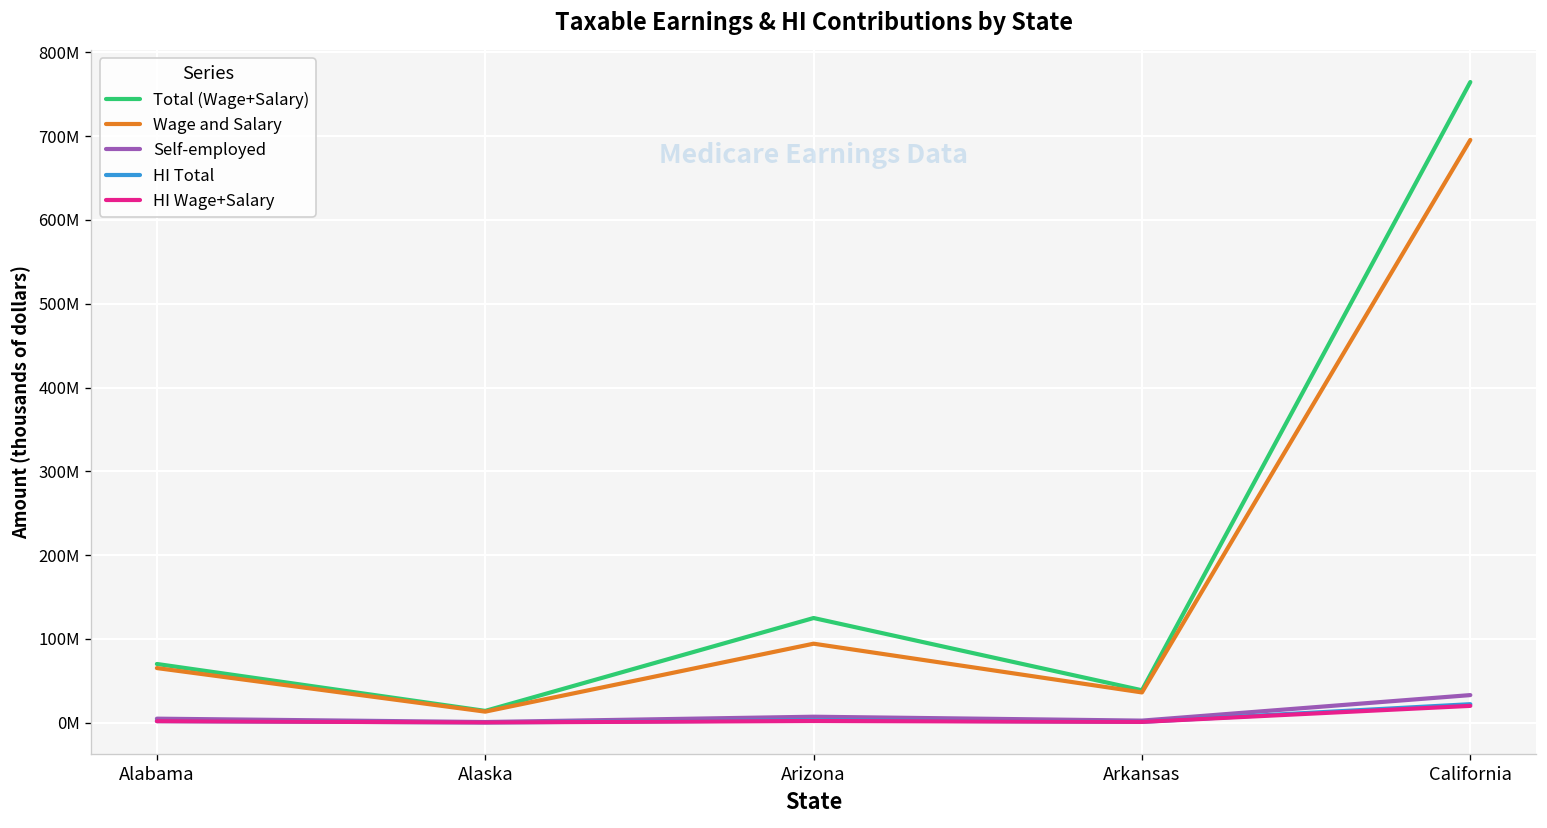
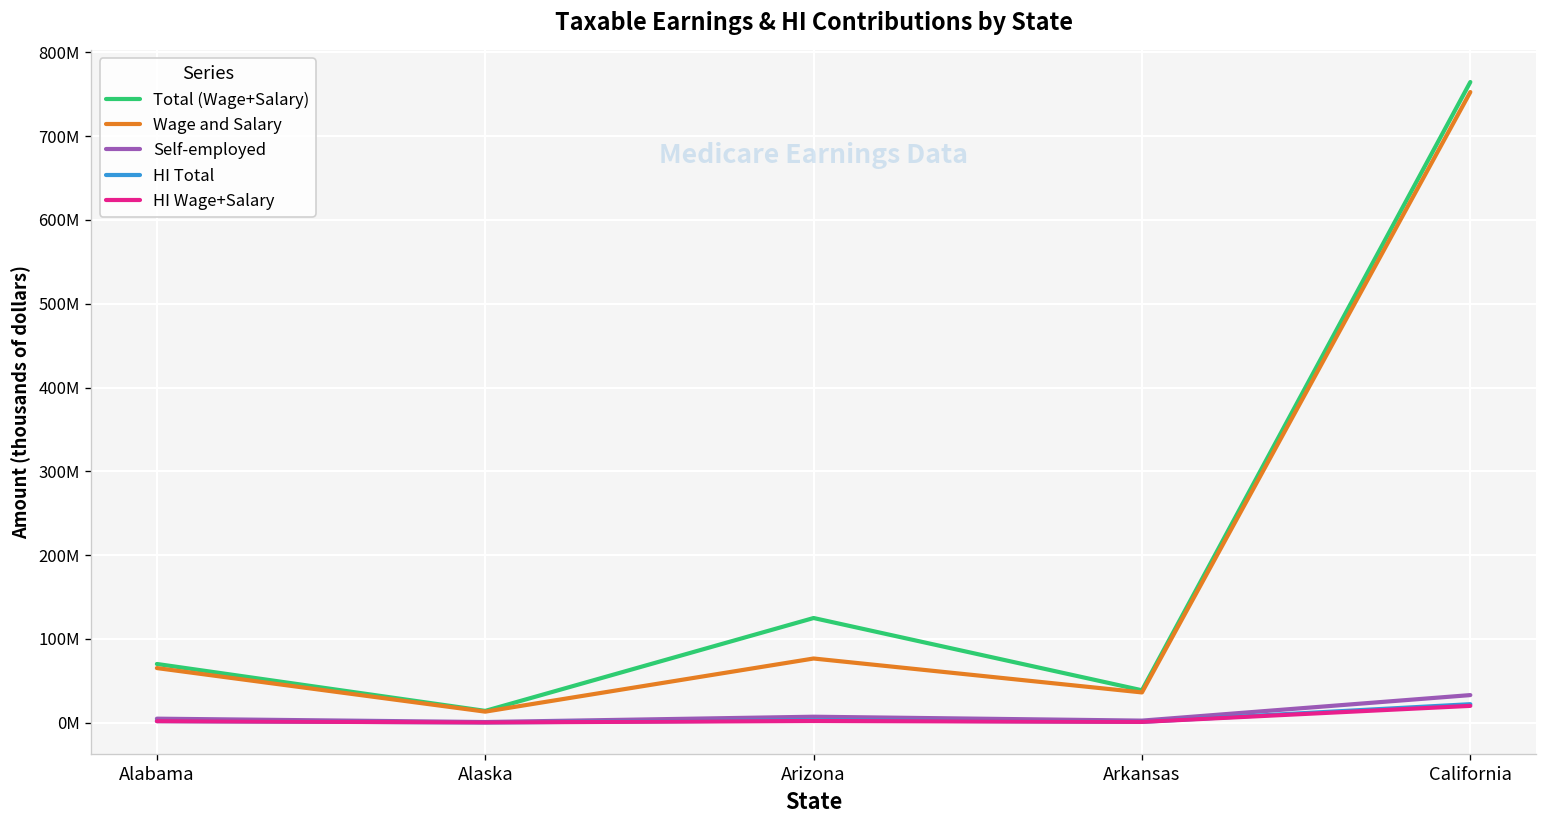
Wage and Salary, Arizona: 90000000 -> 80000000
Wage and Salary, California: 700000000 -> 750000000
